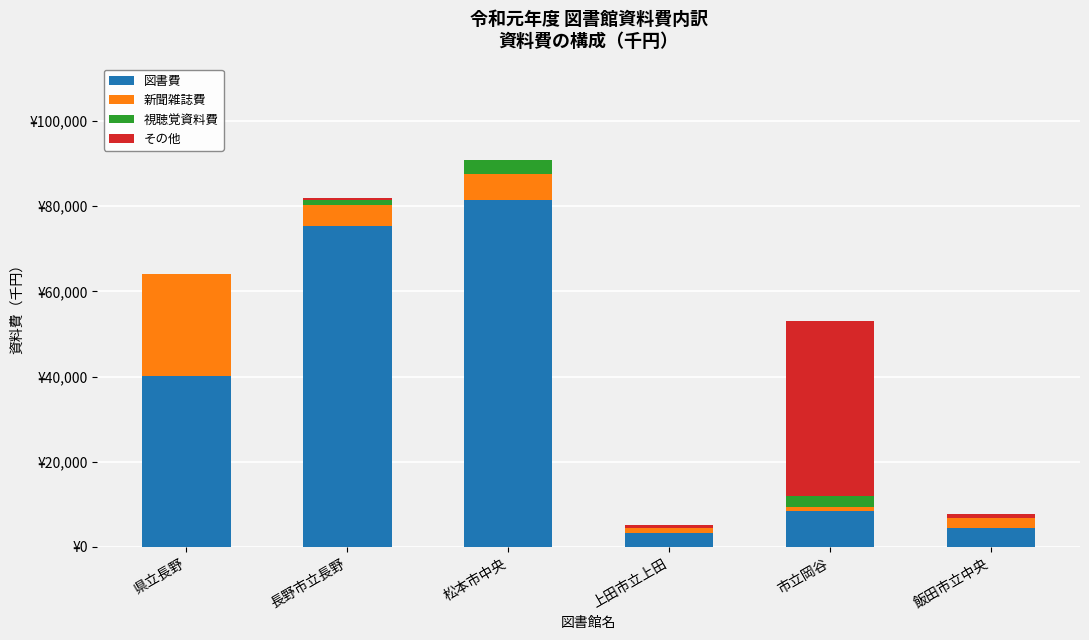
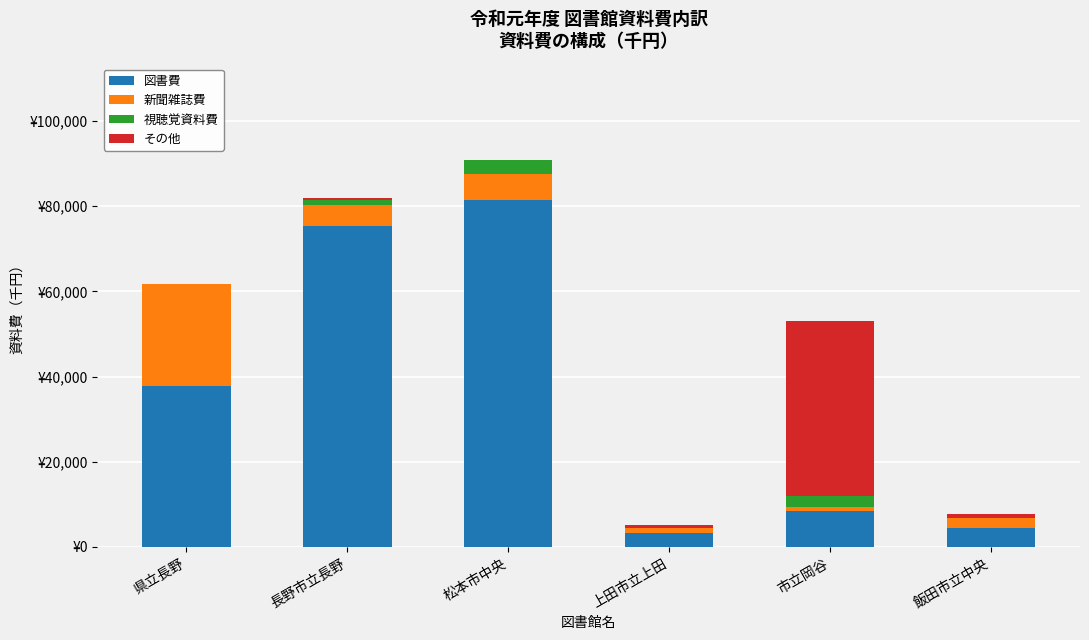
図書費, 県立長野: ¥40,000 -> ¥38,000
